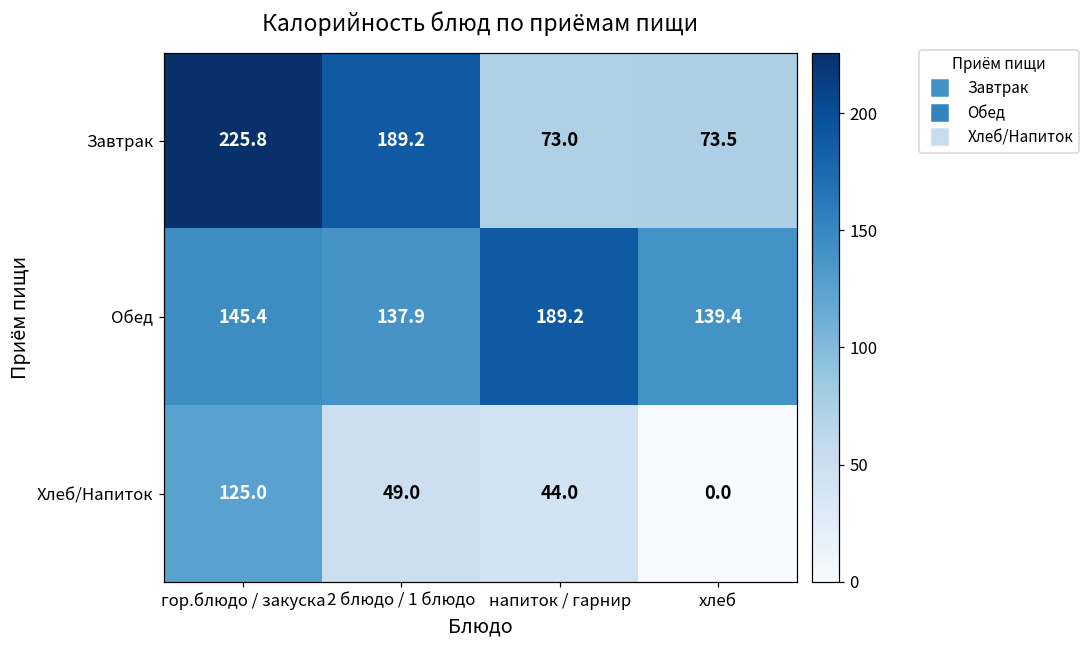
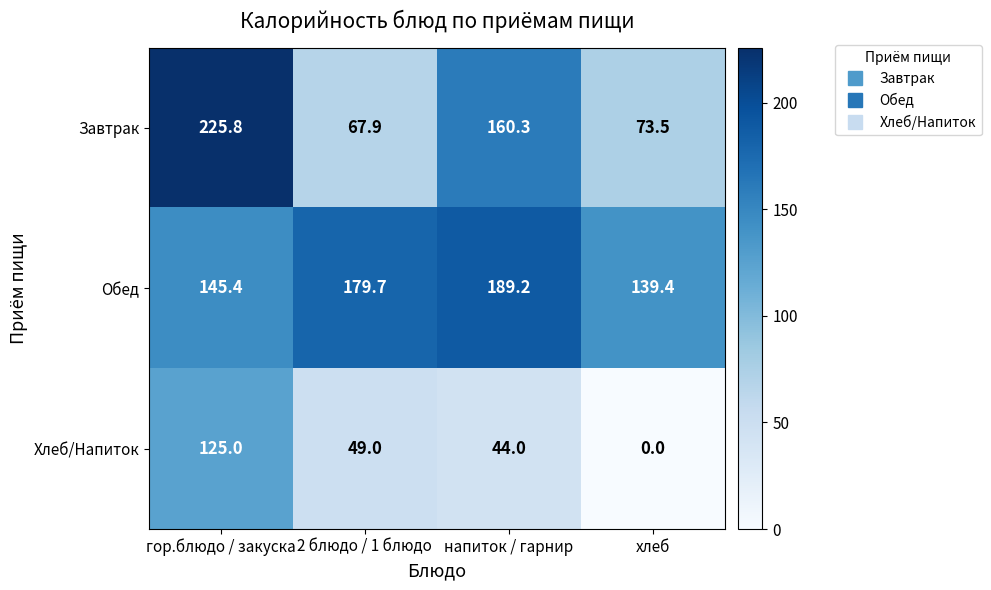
Завтрак, 2 блюдо / 1 блюдо: 189.2 -> 67.9
Завтрак, напиток / гарнир: 73.0 -> 160.3
Обед, 2 блюдо / 1 блюдо: 137.9 -> 179.7
